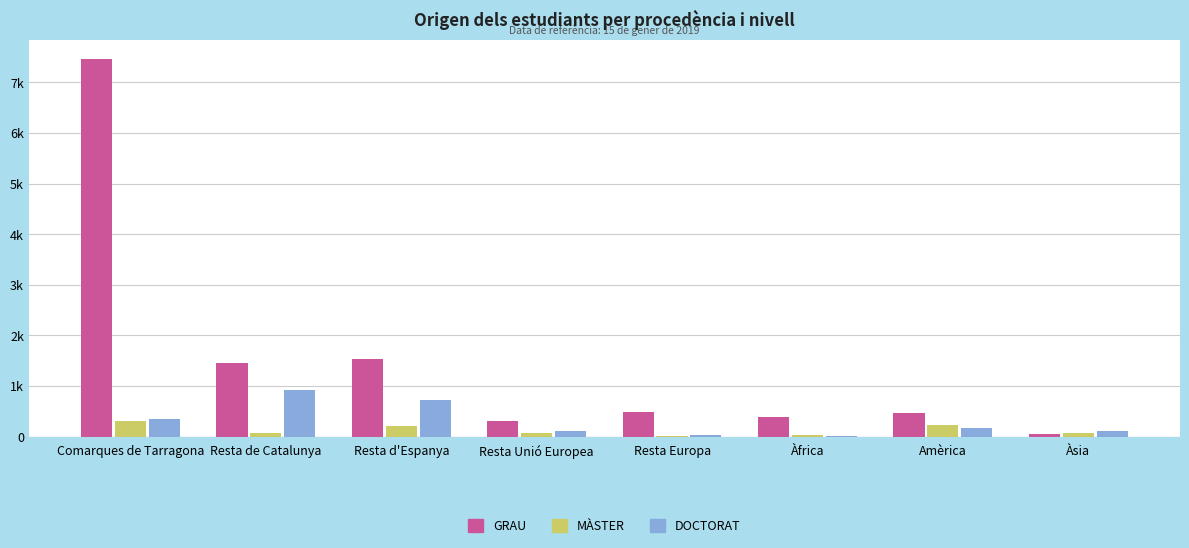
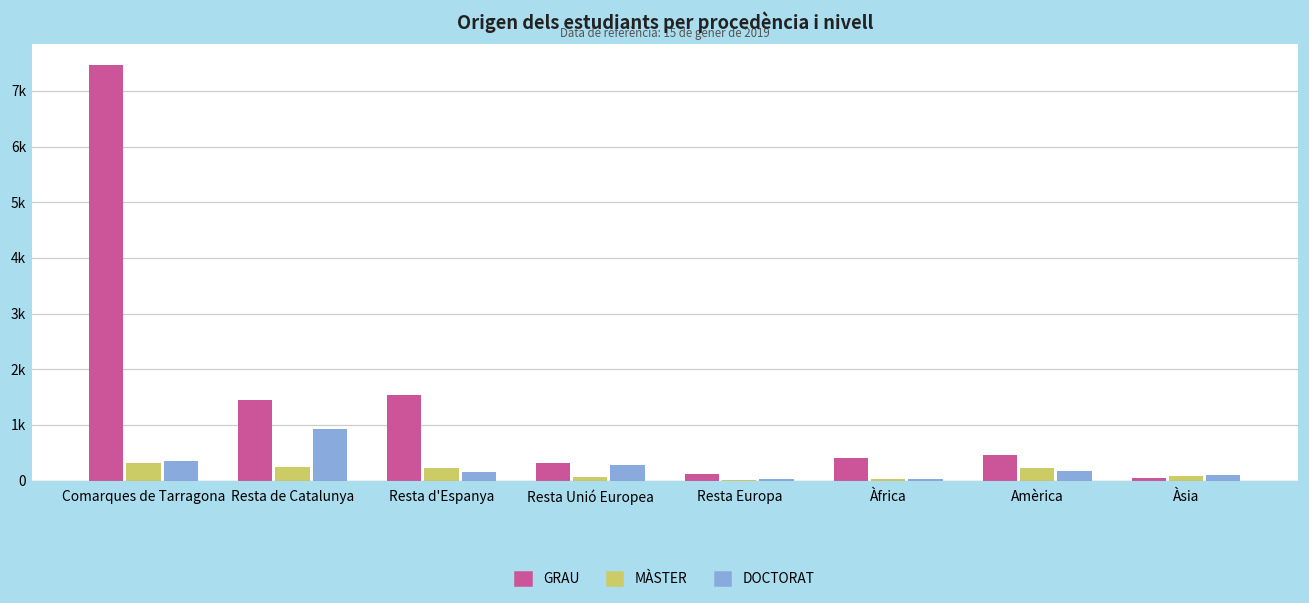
MÀSTER, Resta de Catalunya: 100 -> 200
DOCTORAT, Resta d'Espanya: 700 -> 100
DOCTORAT, Resta Unió Europea: 100 -> 300
GRAU, Resta Europa: 500 -> 100
